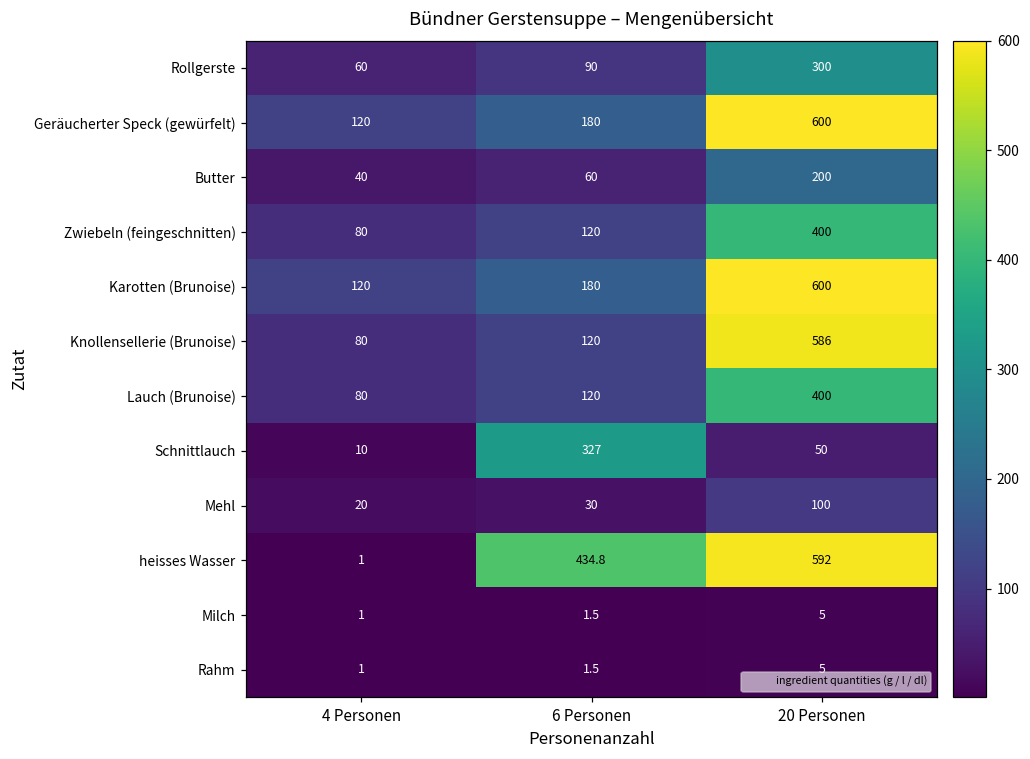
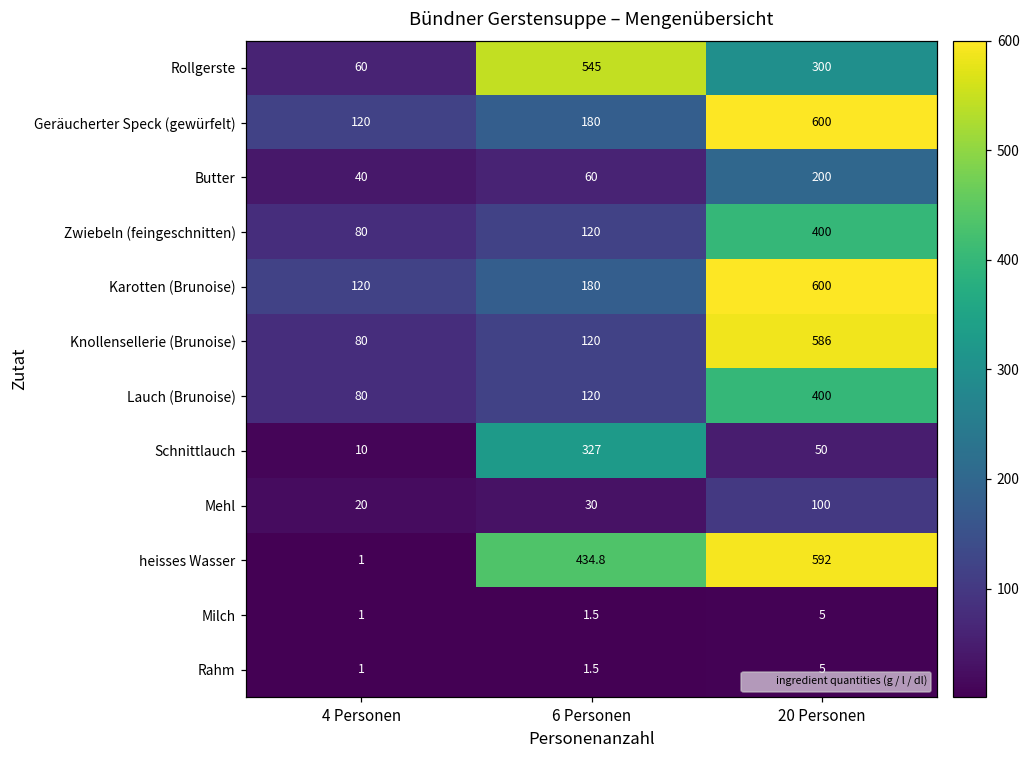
Rollgerste, 6 Personen: 90 -> 545
